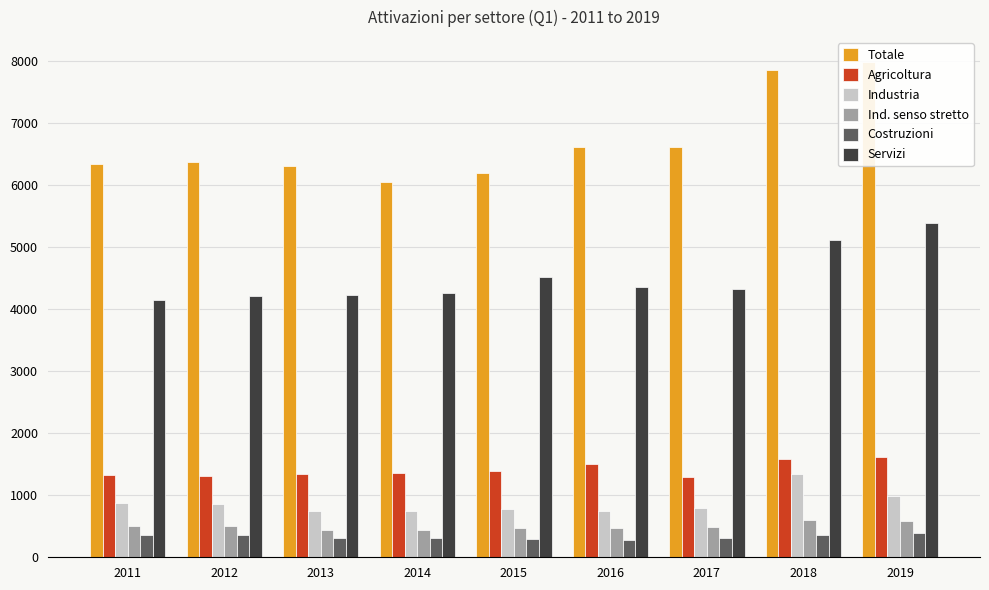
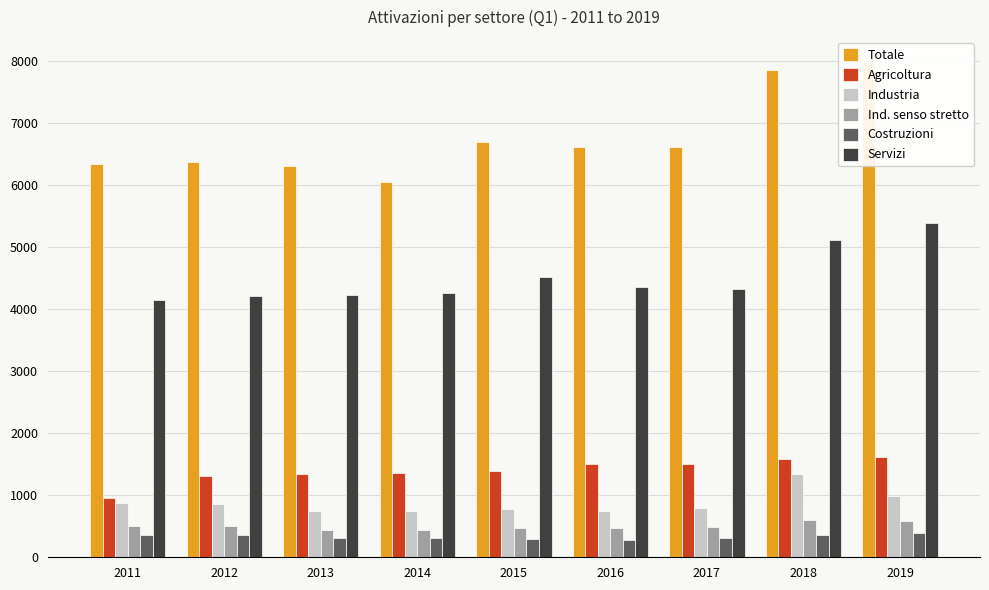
Agricoltura, 2011: 1300 -> 1000
Totale, 2015: 6200 -> 6700
Agricoltura, 2017: 1300 -> 1500
